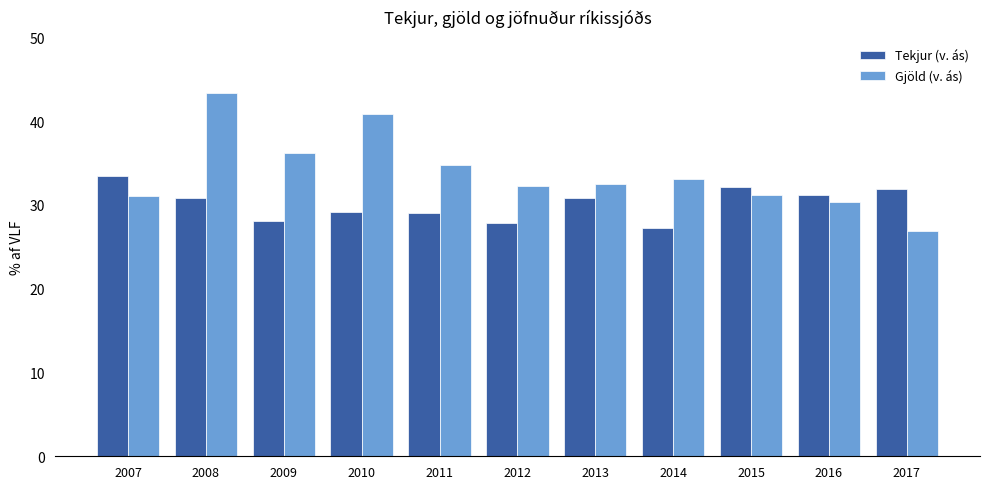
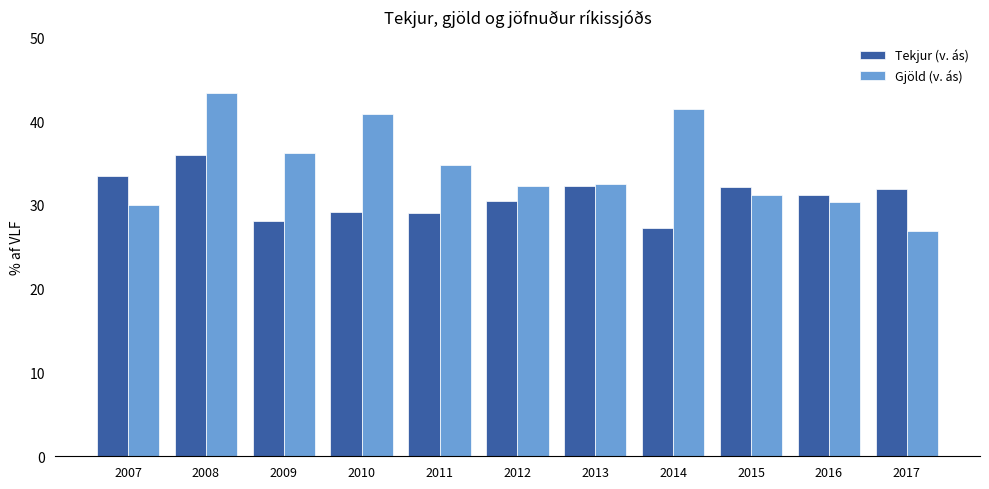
Gjöld (v. ás), 2007: 31 -> 30
Tekjur (v. ás), 2008: 31 -> 36
Tekjur (v. ás), 2012: 28 -> 31
Tekjur (v. ás), 2013: 31 -> 32
Gjöld (v. ás), 2014: 33 -> 41
